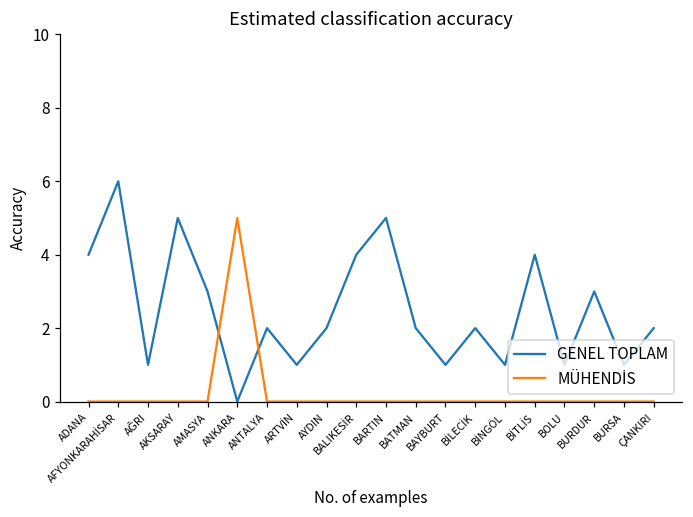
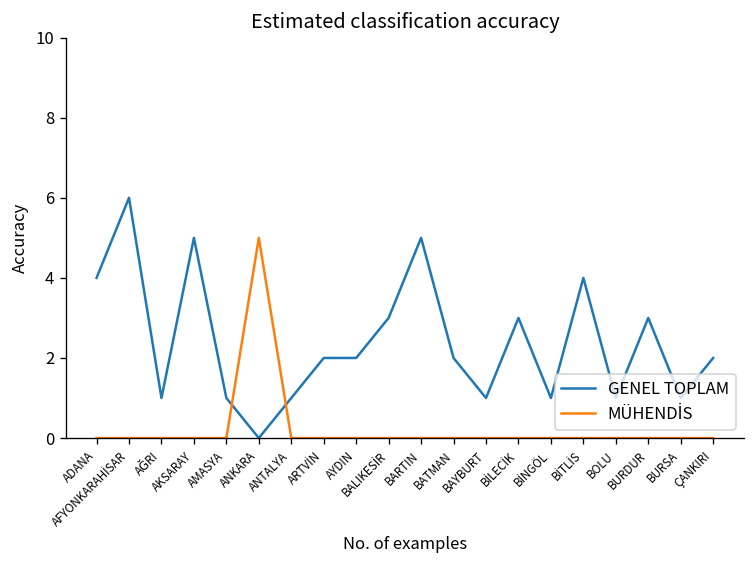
GENEL TOPLAM, AMASYA: 3 -> 1
GENEL TOPLAM, ANTALYA: 2 -> 1
GENEL TOPLAM, ARTVİN: 1 -> 2
GENEL TOPLAM, BALIKESİR: 4 -> 3
GENEL TOPLAM, BİLECİK: 2 -> 3
